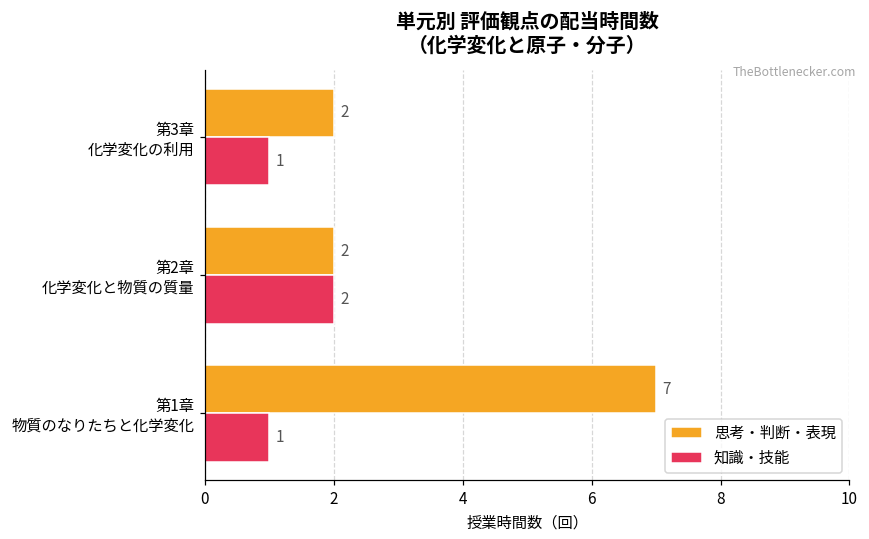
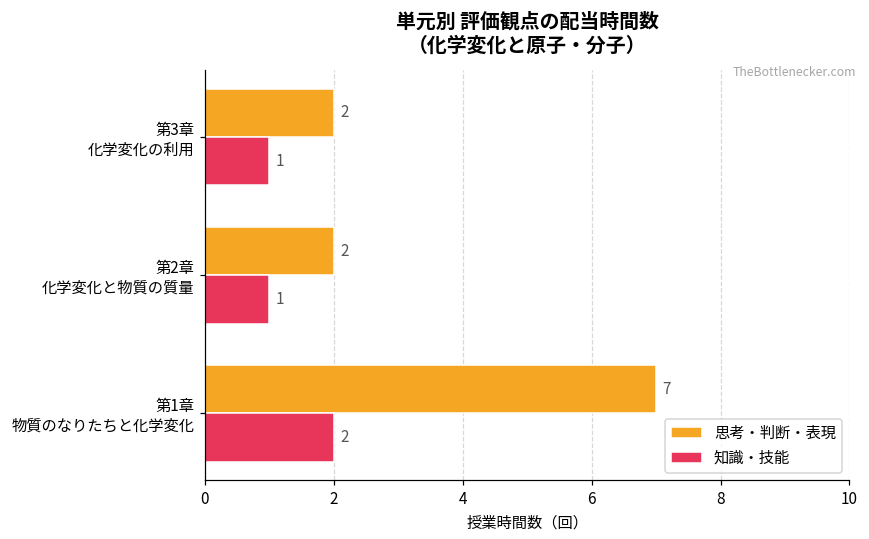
知識・技能, 第2章 化学変化と物質の質量: 2 -> 1
知識・技能, 第1章 物質のなりたちと化学変化: 1 -> 2
